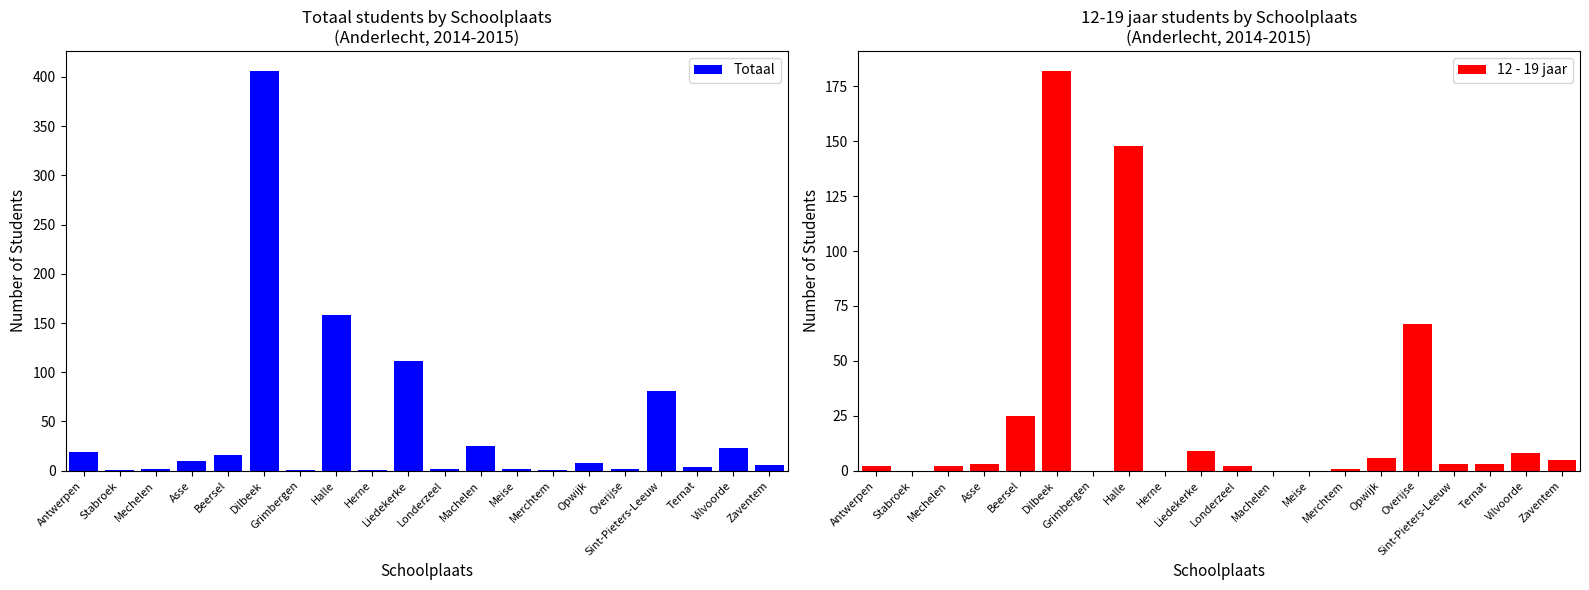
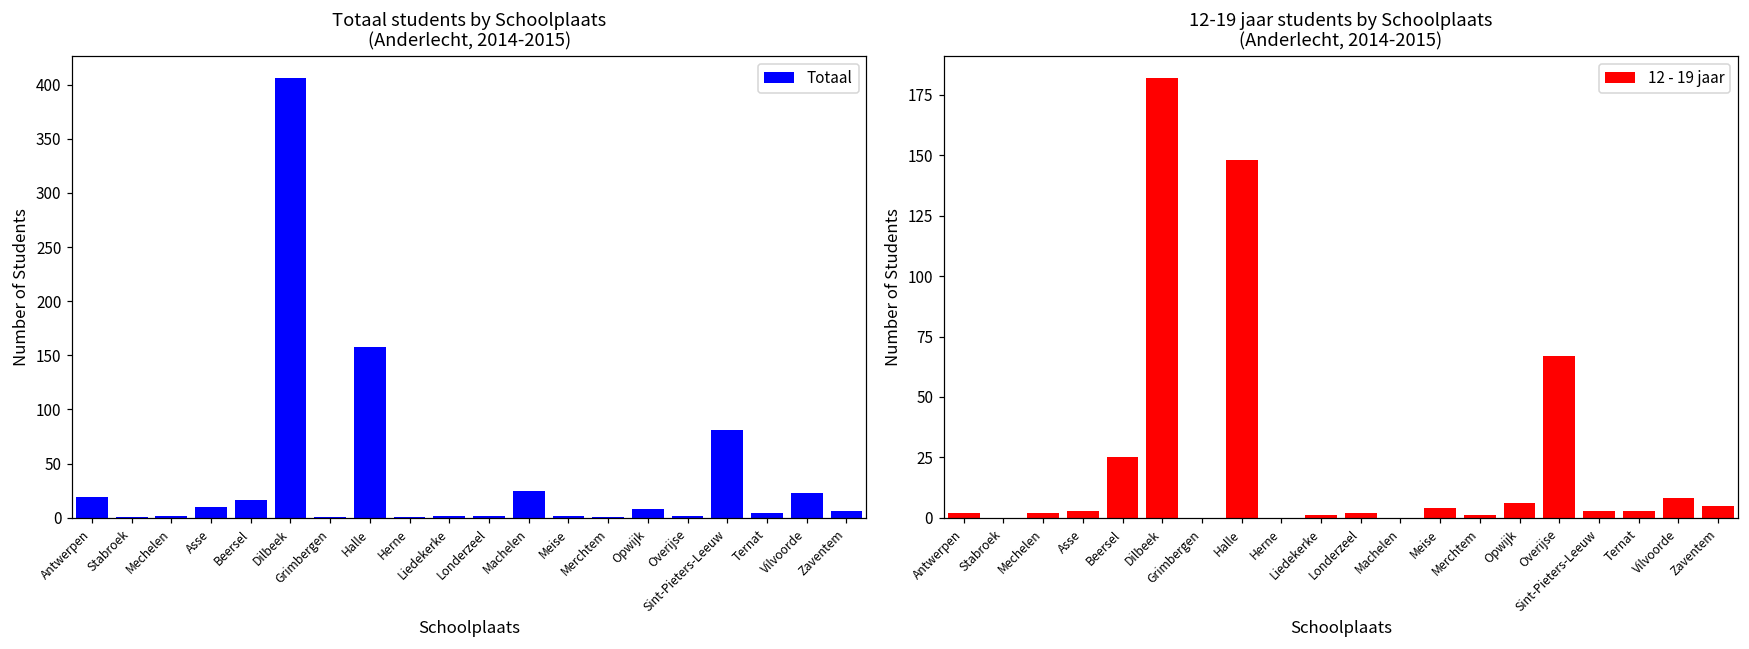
Totaal students by Schoolplaats (Anderlecht, 2014-2015), Liedekerke: 110 -> 0
12-19 jaar students by Schoolplaats (Anderlecht, 2014-2015), Liedekerke: 9 -> 1
12-19 jaar students by Schoolplaats (Anderlecht, 2014-2015), Meise: 0 -> 4
